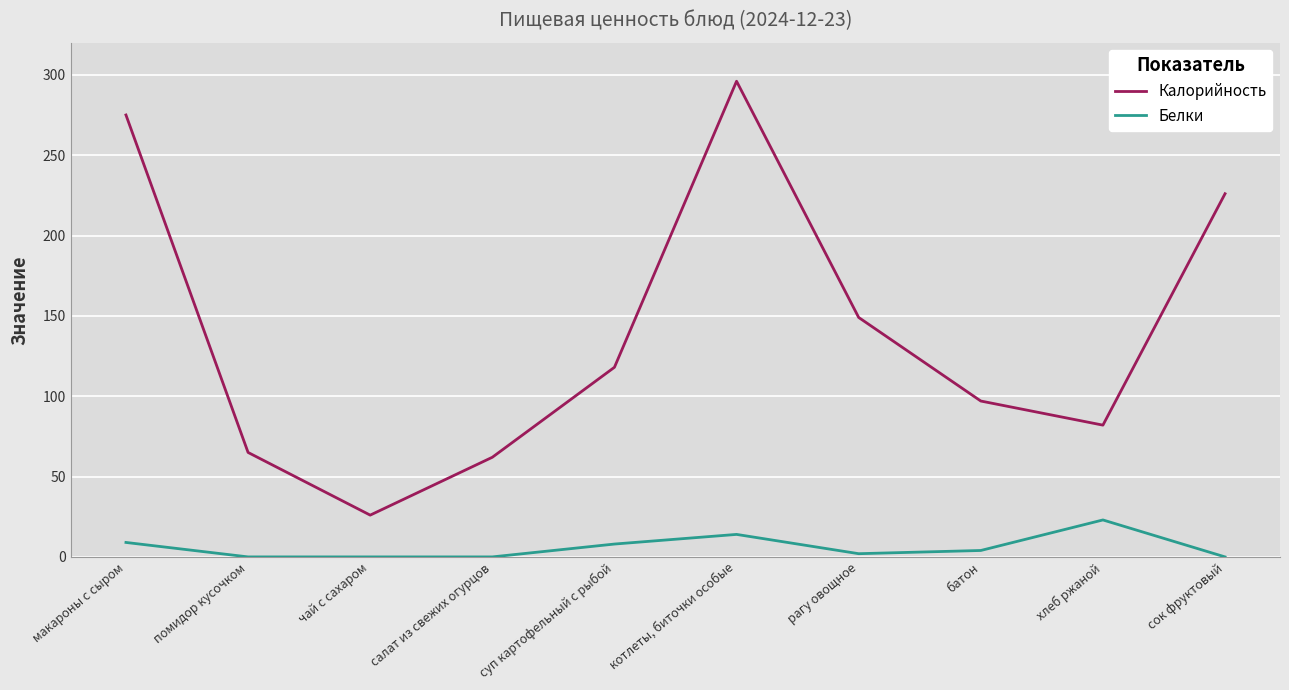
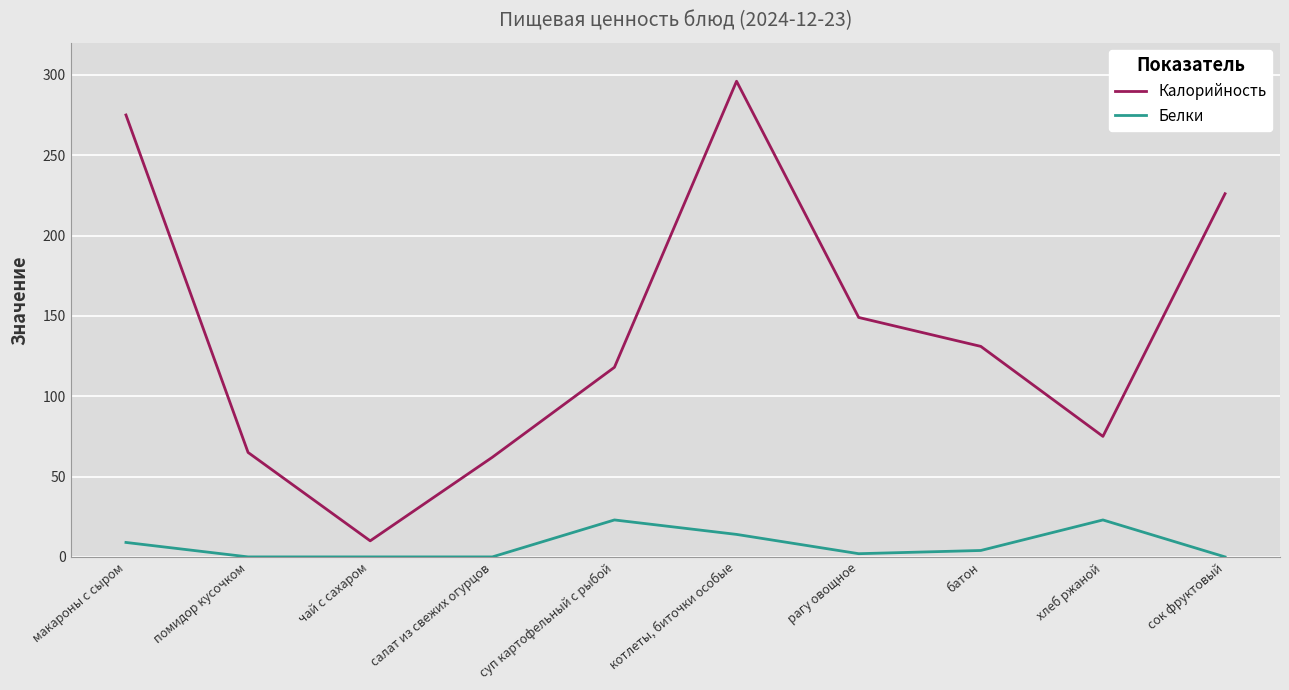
Калорийность, чай с сахаром: 26 -> 10
Белки, суп картофельный с рыбой: 8 -> 23
Калорийность, батон: 97 -> 131
Калорийность, хлеб ржаной: 82 -> 75
